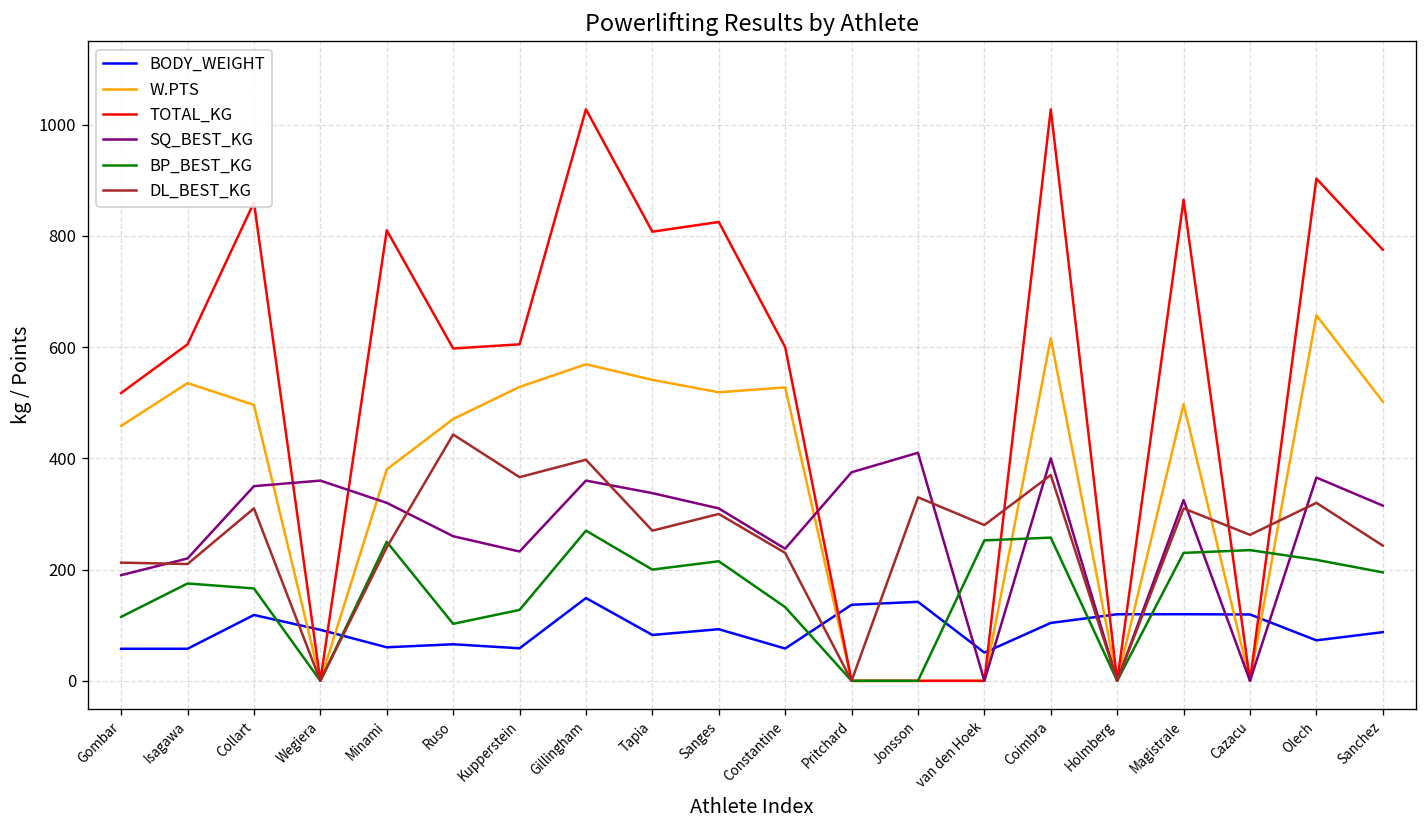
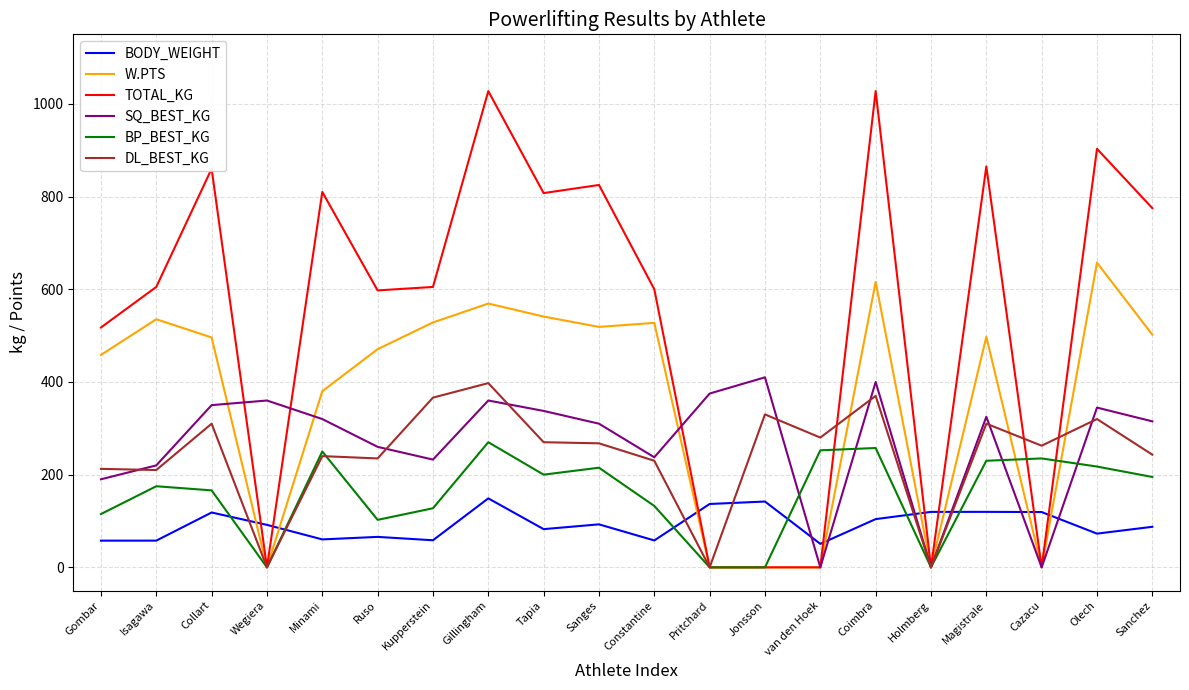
DL_BEST_KG, Ruso: 440 -> 240
DL_BEST_KG, Sanges: 300 -> 270
SQ_BEST_KG, Olech: 370 -> 340
